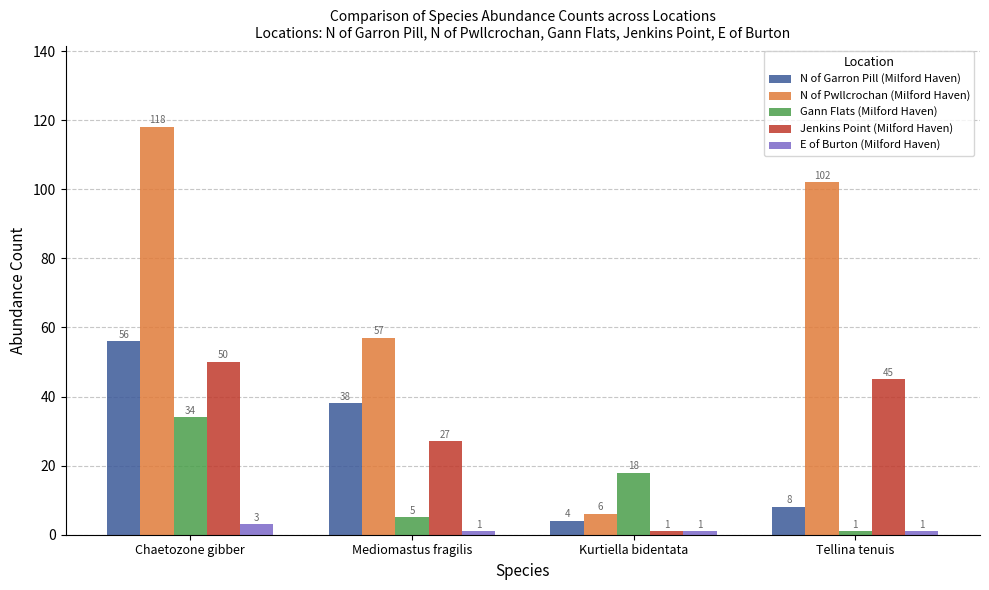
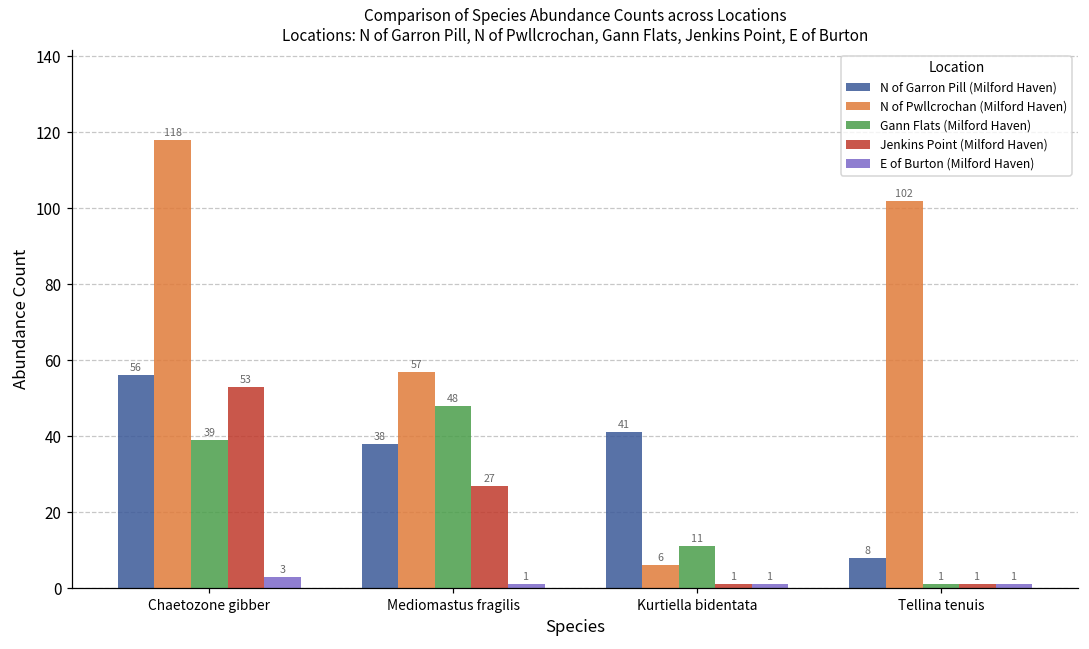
Gann Flats (Milford Haven), Chaetozone gibber: 34 -> 39
Jenkins Point (Milford Haven), Chaetozone gibber: 50 -> 53
Gann Flats (Milford Haven), Mediomastus fragilis: 5 -> 48
N of Garron Pill (Milford Haven), Kurtiella bidentata: 4 -> 41
Gann Flats (Milford Haven), Kurtiella bidentata: 18 -> 11
Jenkins Point (Milford Haven), Tellina tenuis: 45 -> 1
